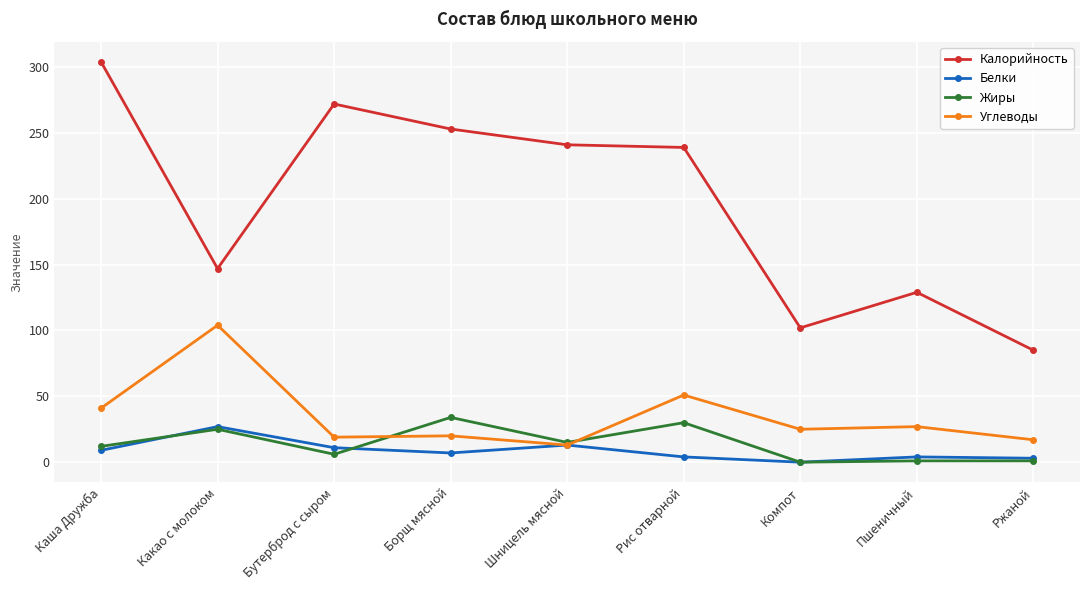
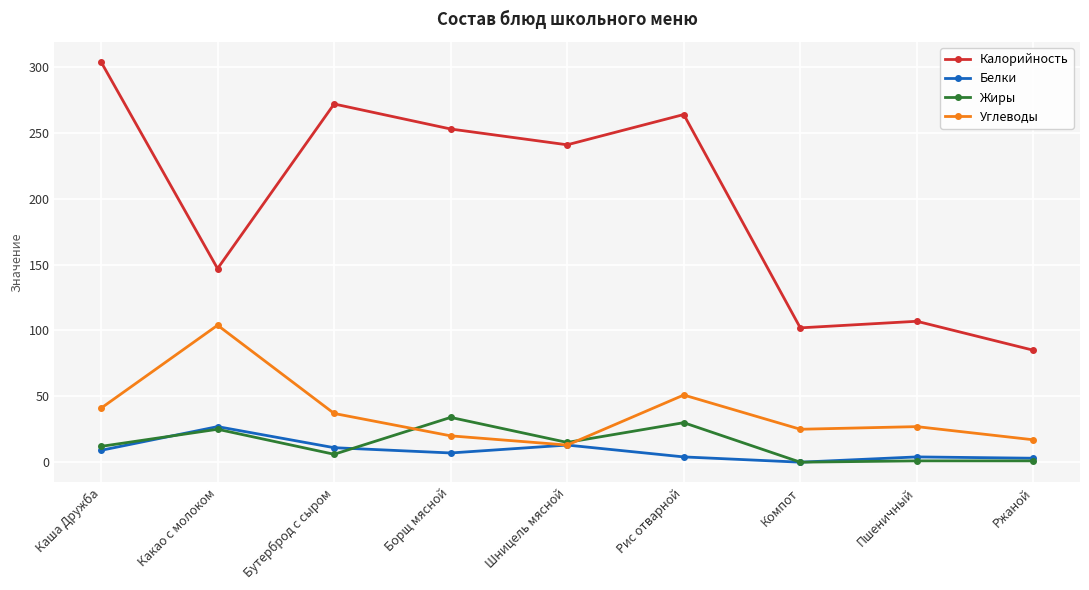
Углеводы, Бутерброд с сыром: 19 -> 37
Калорийность, Рис отварной: 239 -> 264
Калорийность, Пшеничный: 129 -> 107
